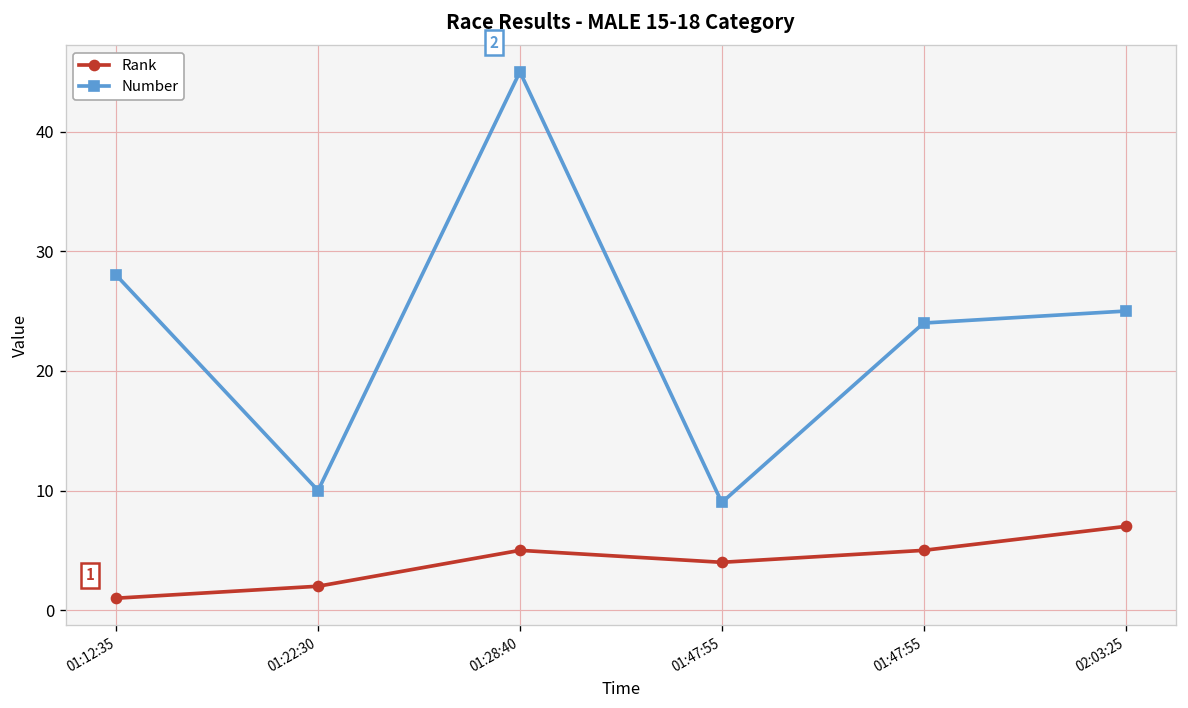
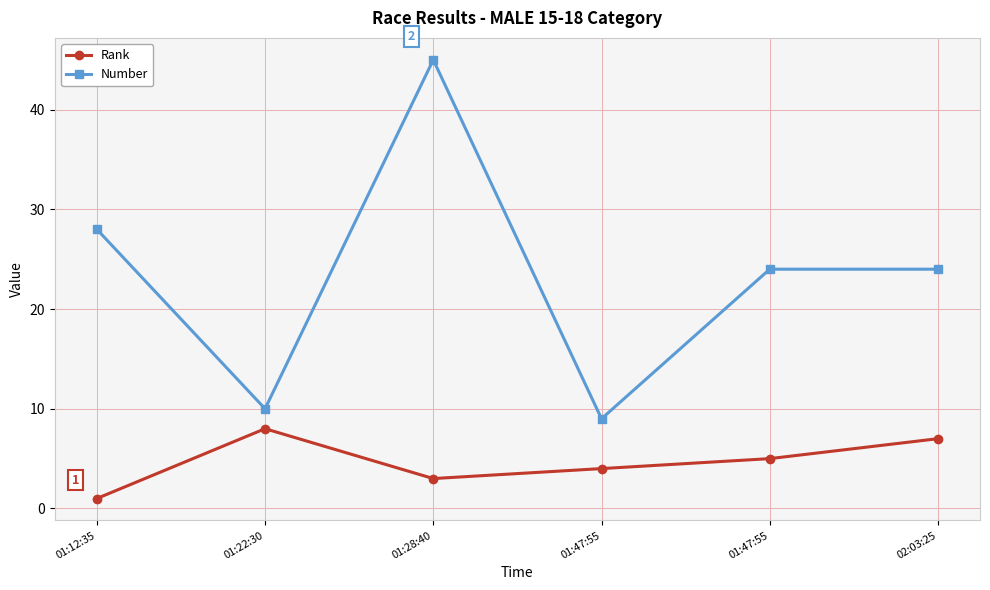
Rank, 01:22:30: 2 -> 8
Rank, 01:28:40: 5 -> 3
Number, 02:03:25: 25 -> 24
